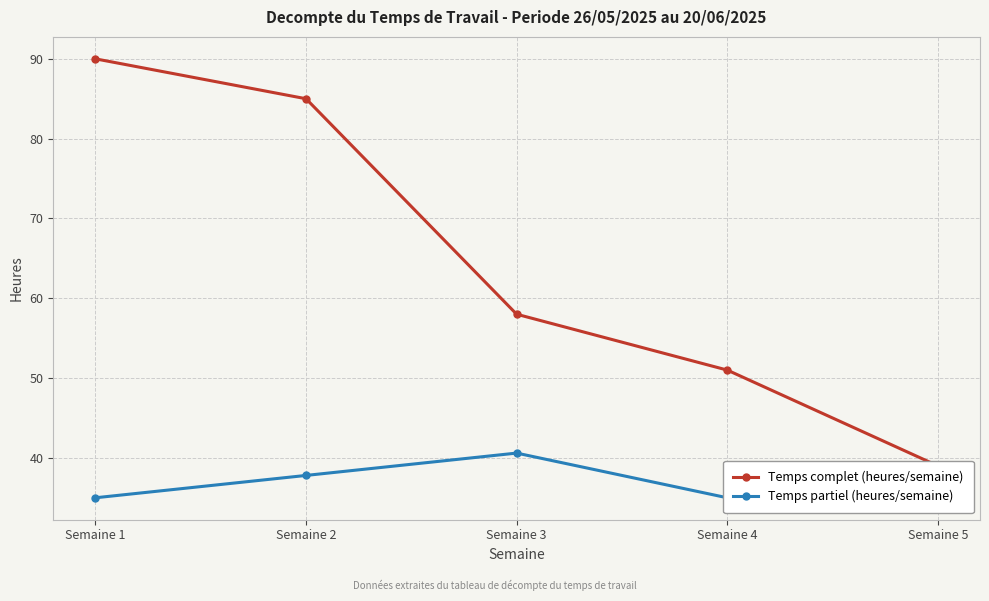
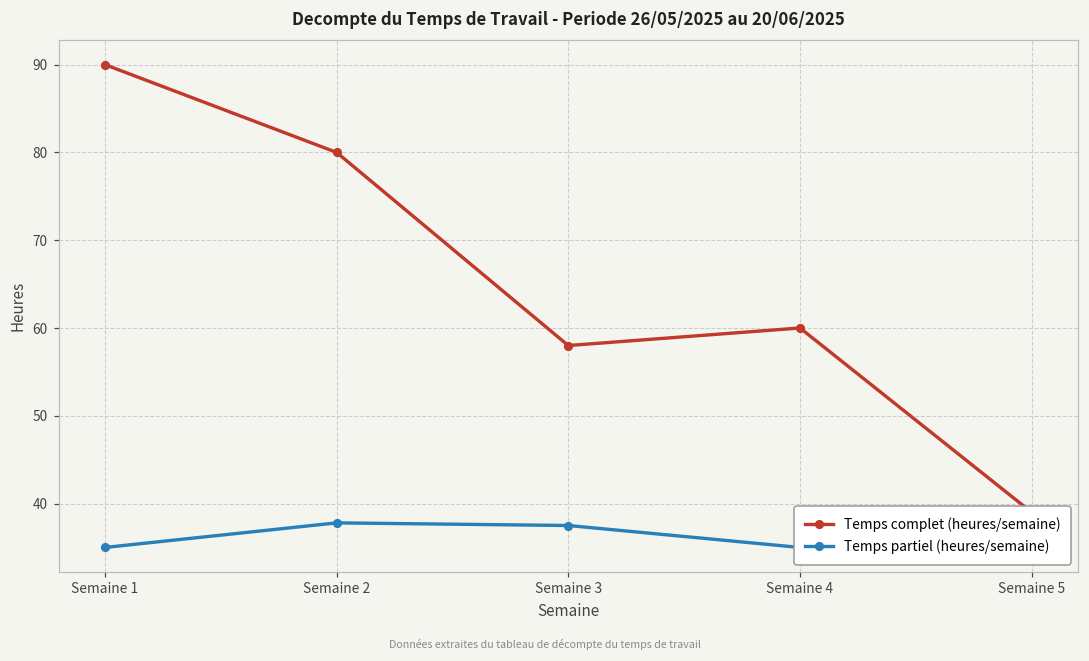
Temps complet (heures/semaine), Semaine 2: 85 -> 80
Temps partiel (heures/semaine), Semaine 3: 41 -> 38
Temps complet (heures/semaine), Semaine 4: 51 -> 60
